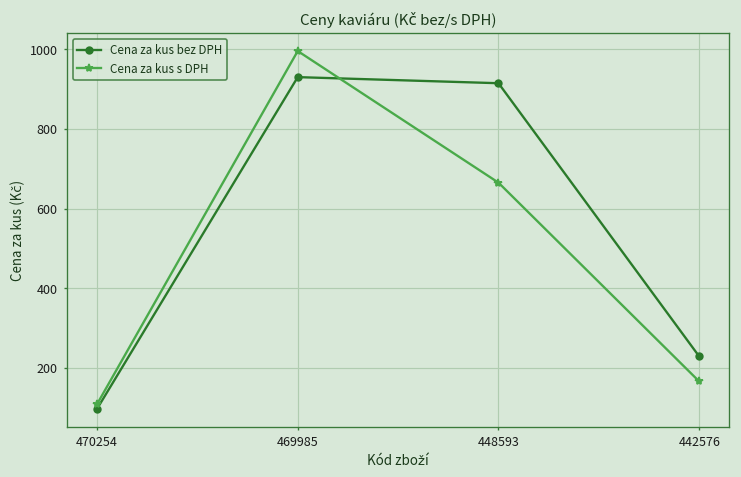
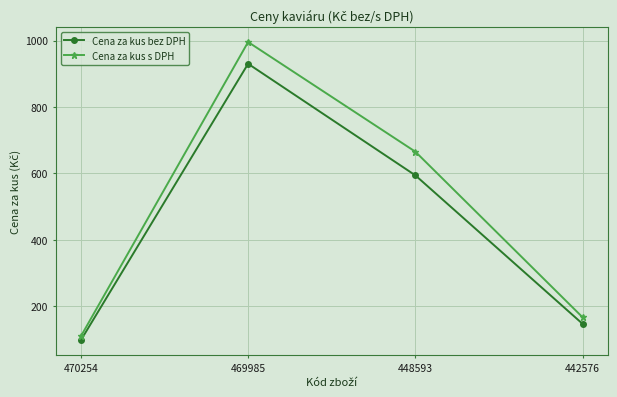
Cena za kus bez DPH, 448593: 910 -> 590
Cena za kus bez DPH, 442576: 230 -> 150
